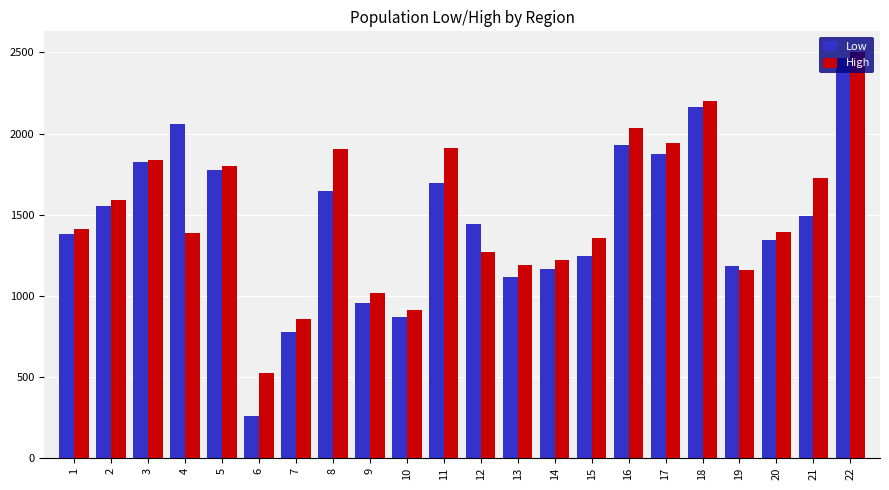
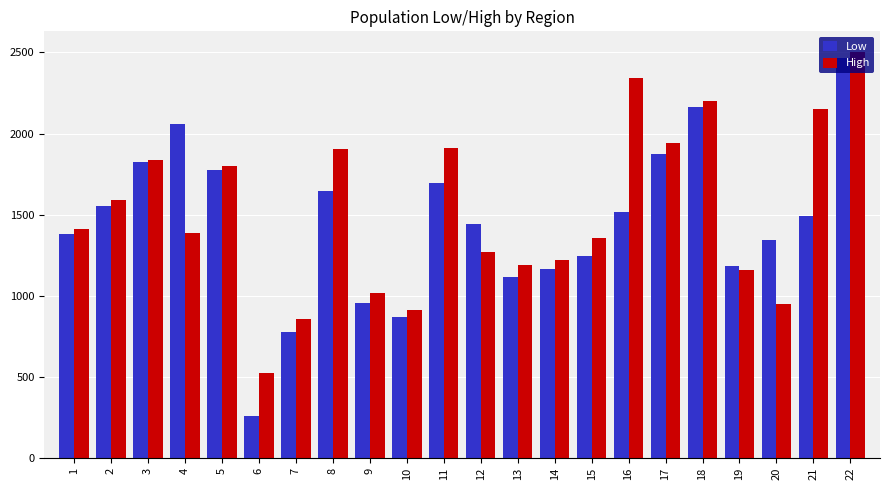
Low, 16: 1930 -> 1510
High, 16: 2040 -> 2340
High, 20: 1390 -> 950
High, 21: 1730 -> 2150
